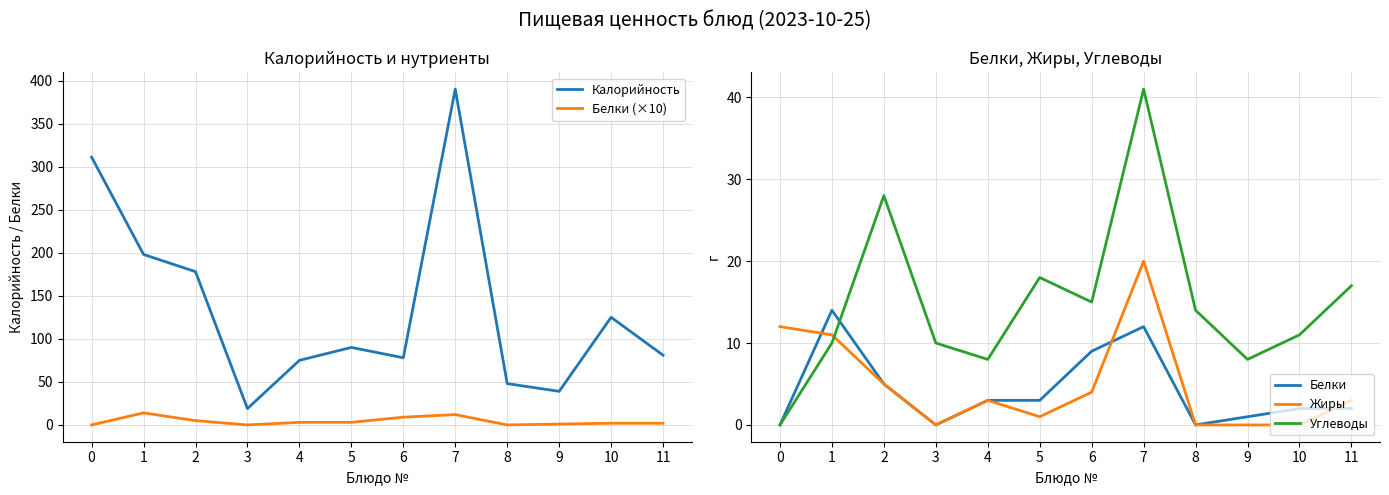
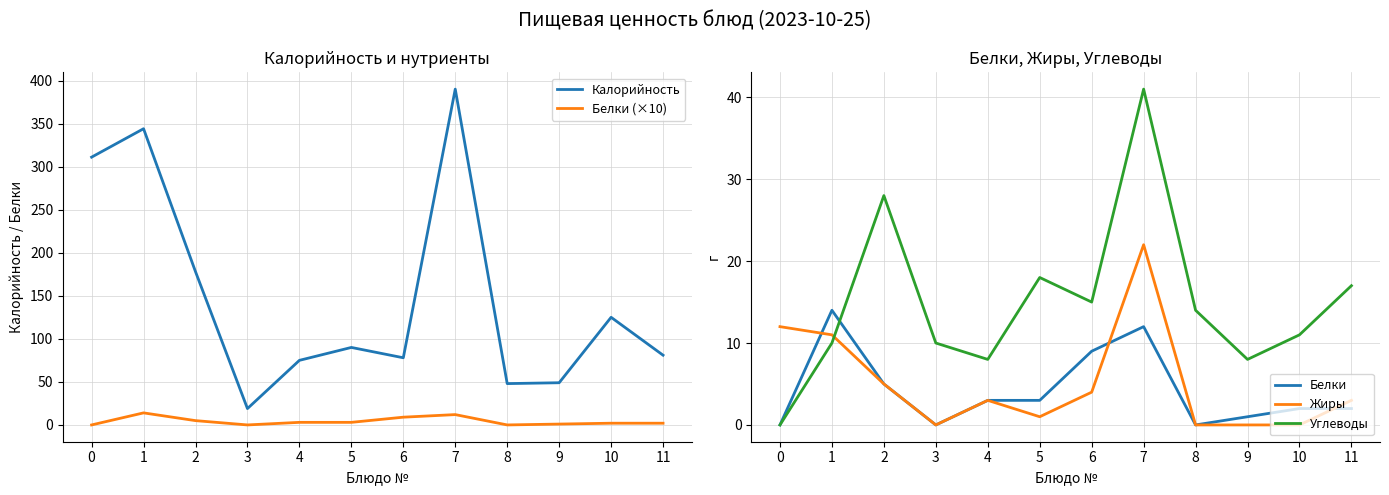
Калорийность и нутриенты, Калорийность, 1: 200 -> 340
Калорийность и нутриенты, Калорийность, 9: 40 -> 50
Белки, Жиры, Углеводы, Жиры, 7: 20 -> 22
